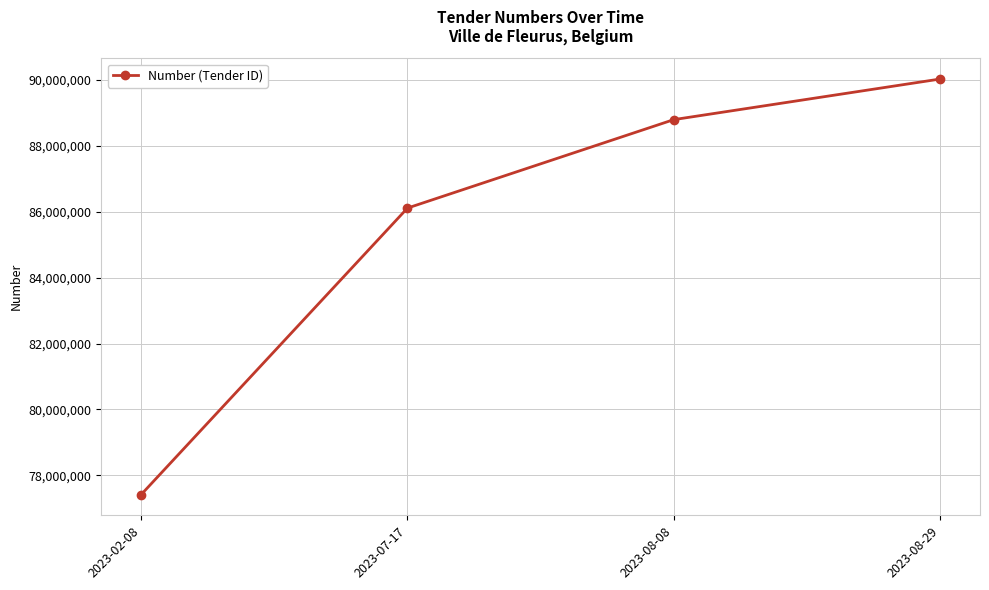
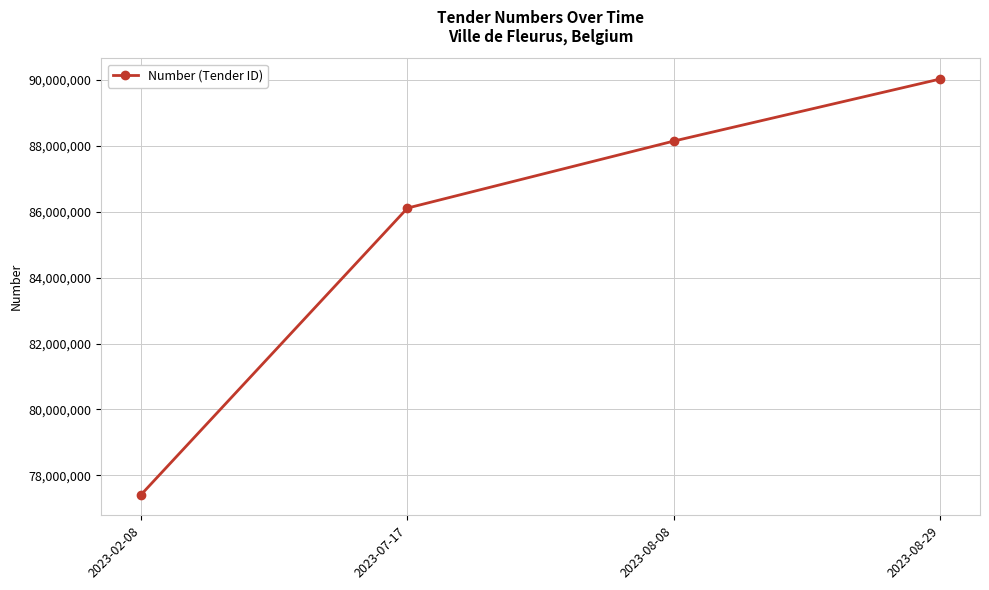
2023-08-08: 88,800,000 -> 88,100,000
